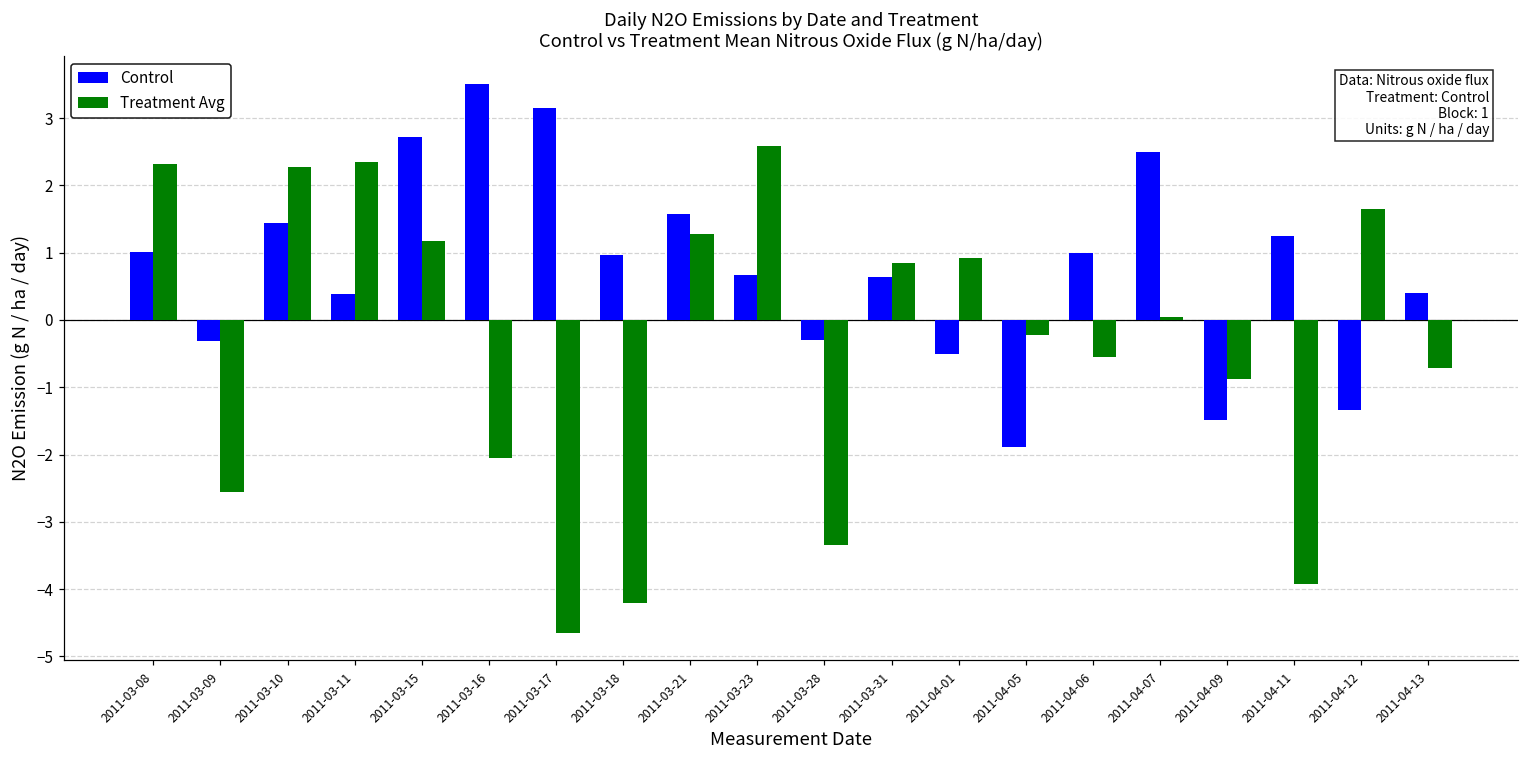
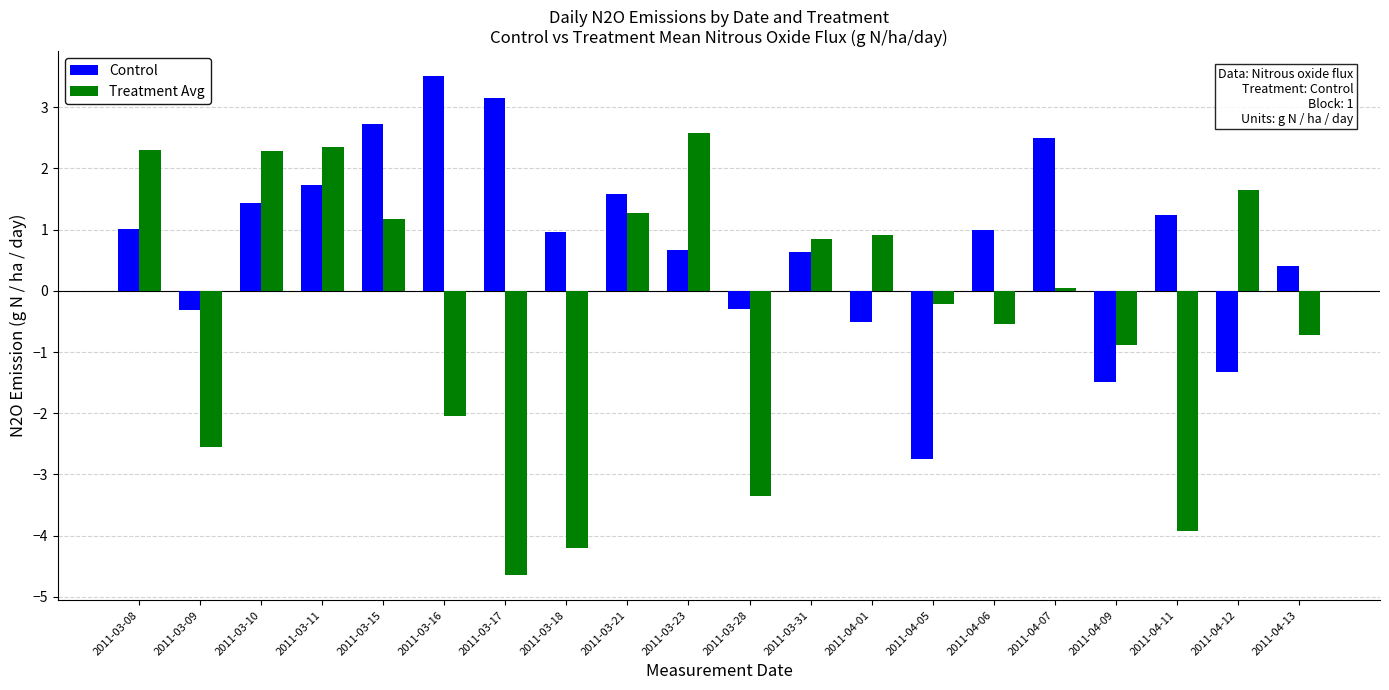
Control, 2011-03-11: 0.4 -> 1.7
Control, 2011-04-05: -1.9 -> -2.7
